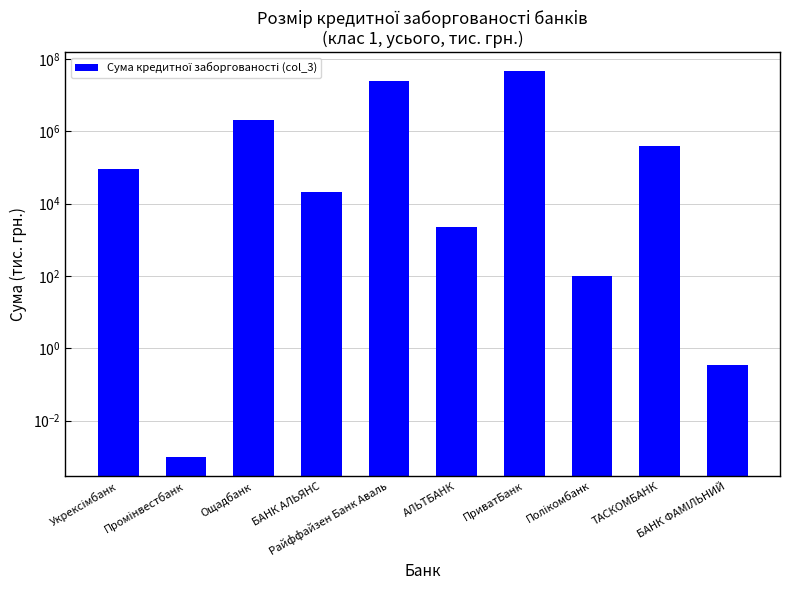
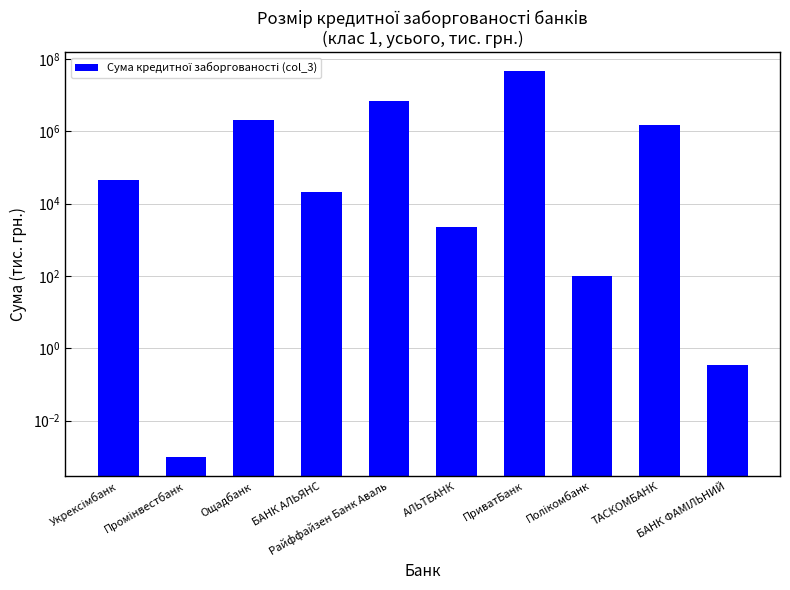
Укрексімбанк: 90000 -> 40000
Райффайзен Банк Аваль: 20000000 -> 7000000
ТАСКОМБАНК: 400000 -> 1500000
